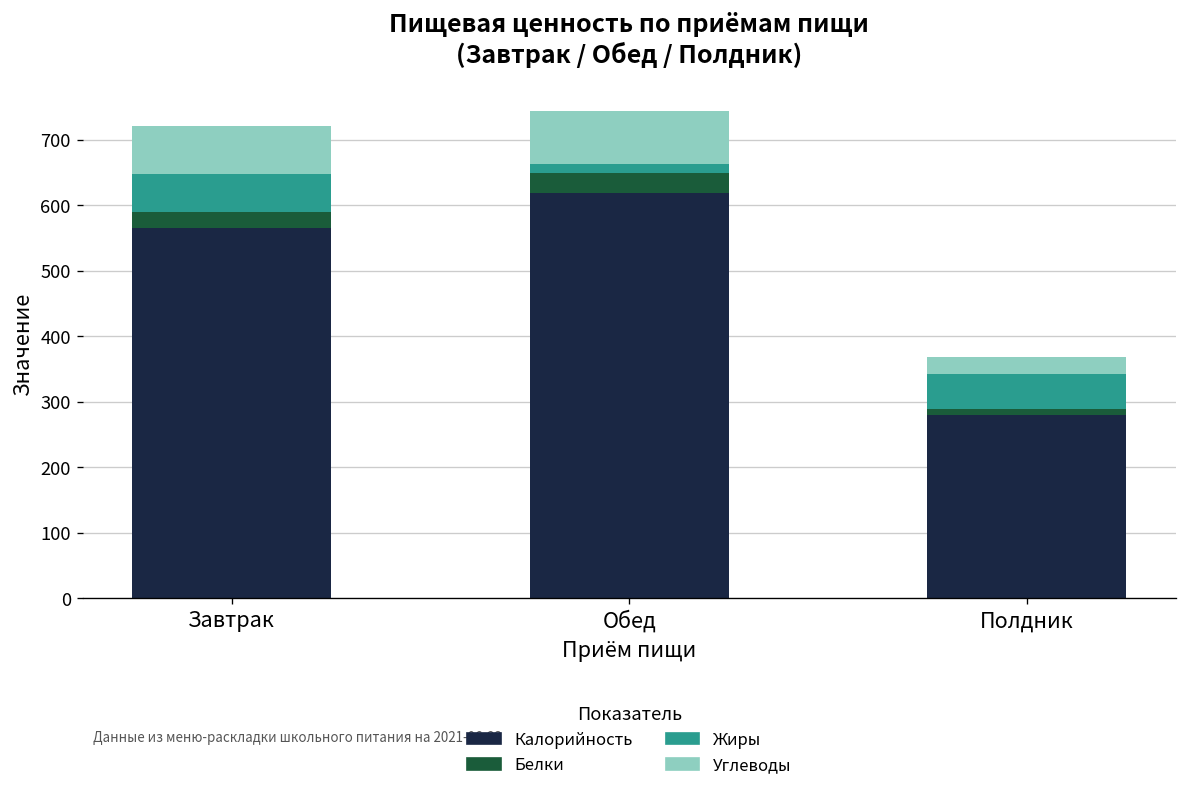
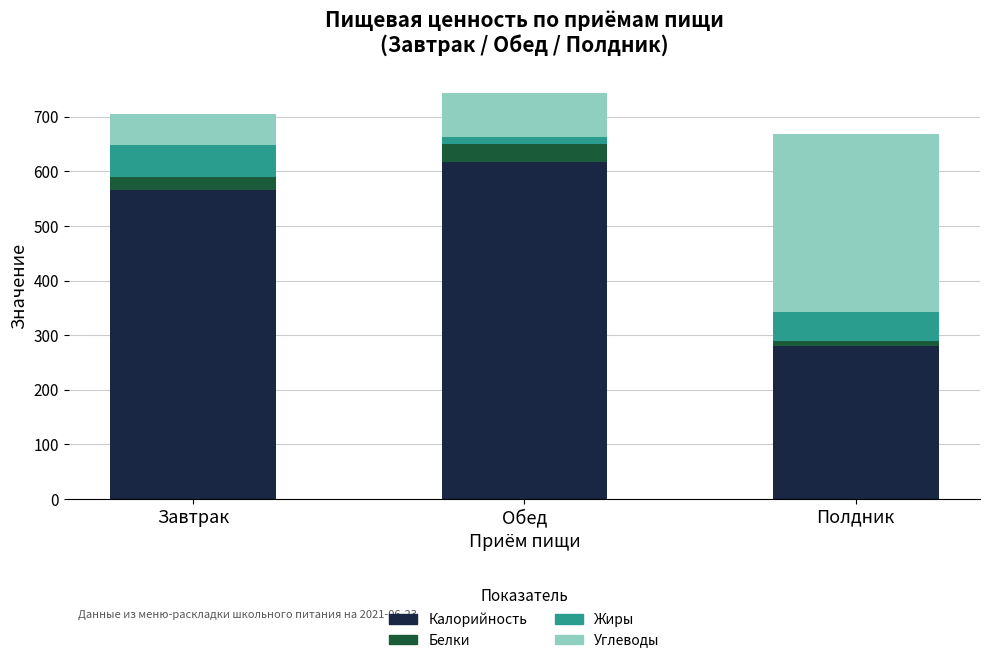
Углеводы, Завтрак: 70 -> 60
Углеводы, Полдник: 30 -> 330
